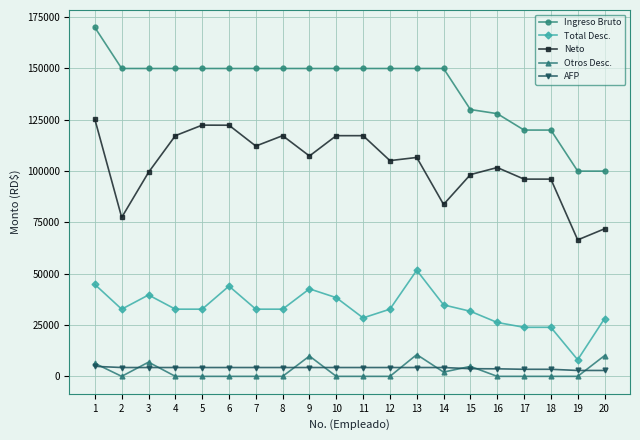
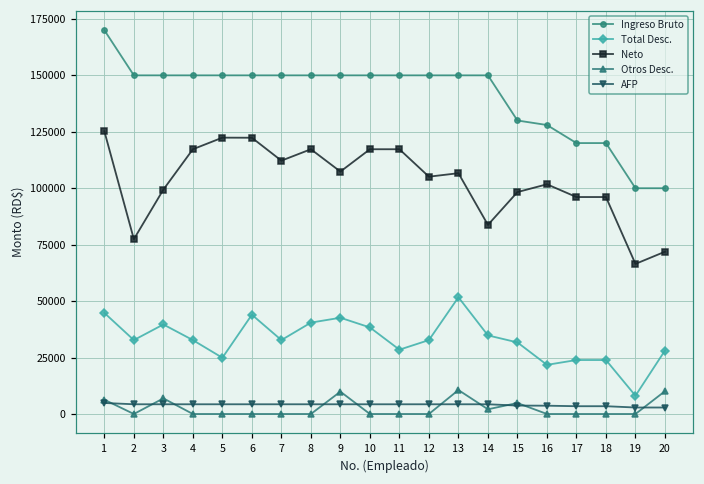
Total Desc., 5: 33000 -> 25000
Total Desc., 8: 33000 -> 40000
Total Desc., 16: 26000 -> 22000
